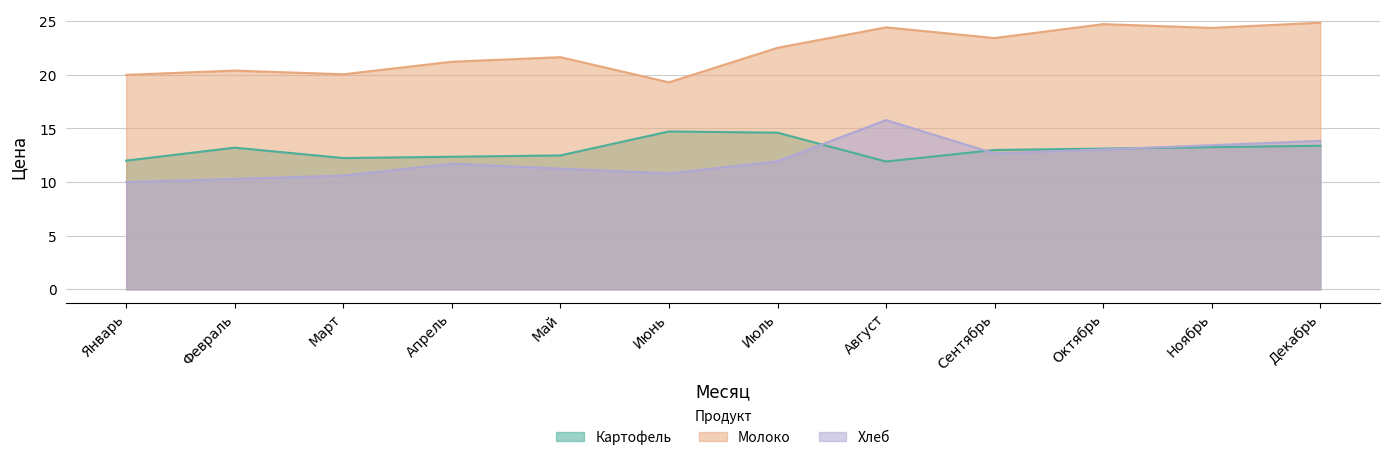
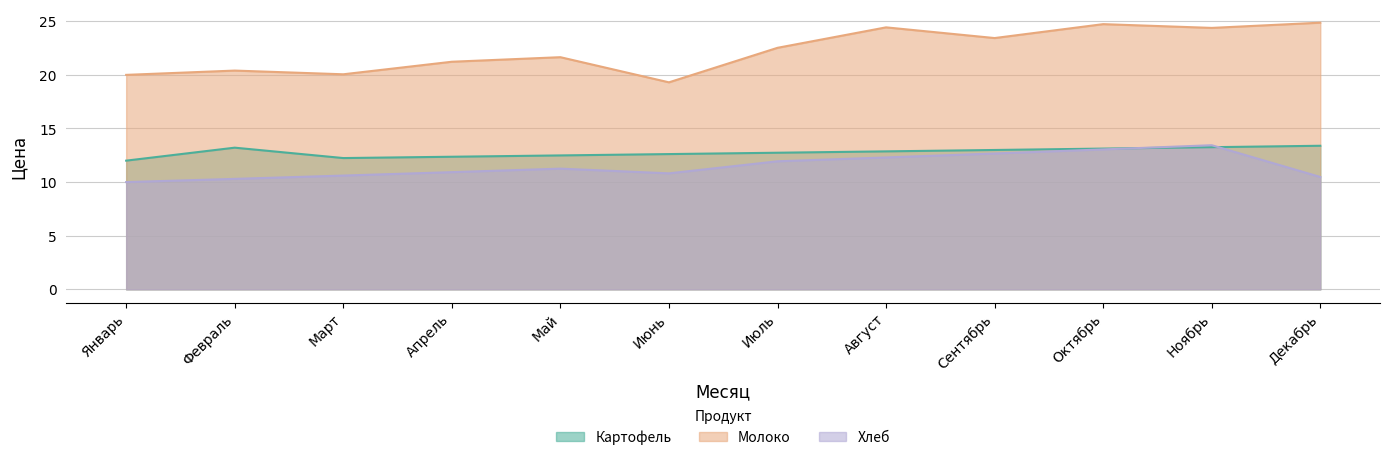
Хлеб, Апрель: 11.7 -> 10.9
Картофель, Июнь: 14.7 -> 12.6
Картофель, Июль: 14.6 -> 12.7
Картофель, Август: 11.9 -> 12.9
Хлеб, Август: 15.8 -> 12.3
Хлеб, Декабрь: 13.8 -> 10.5
